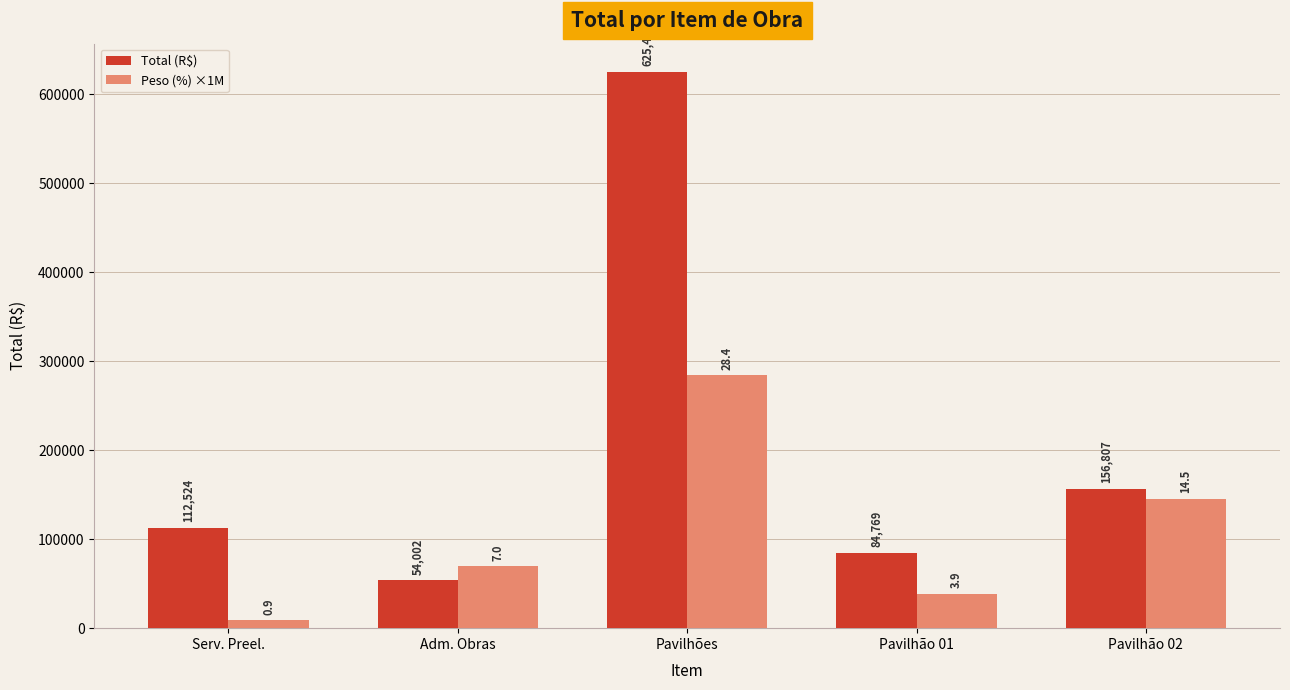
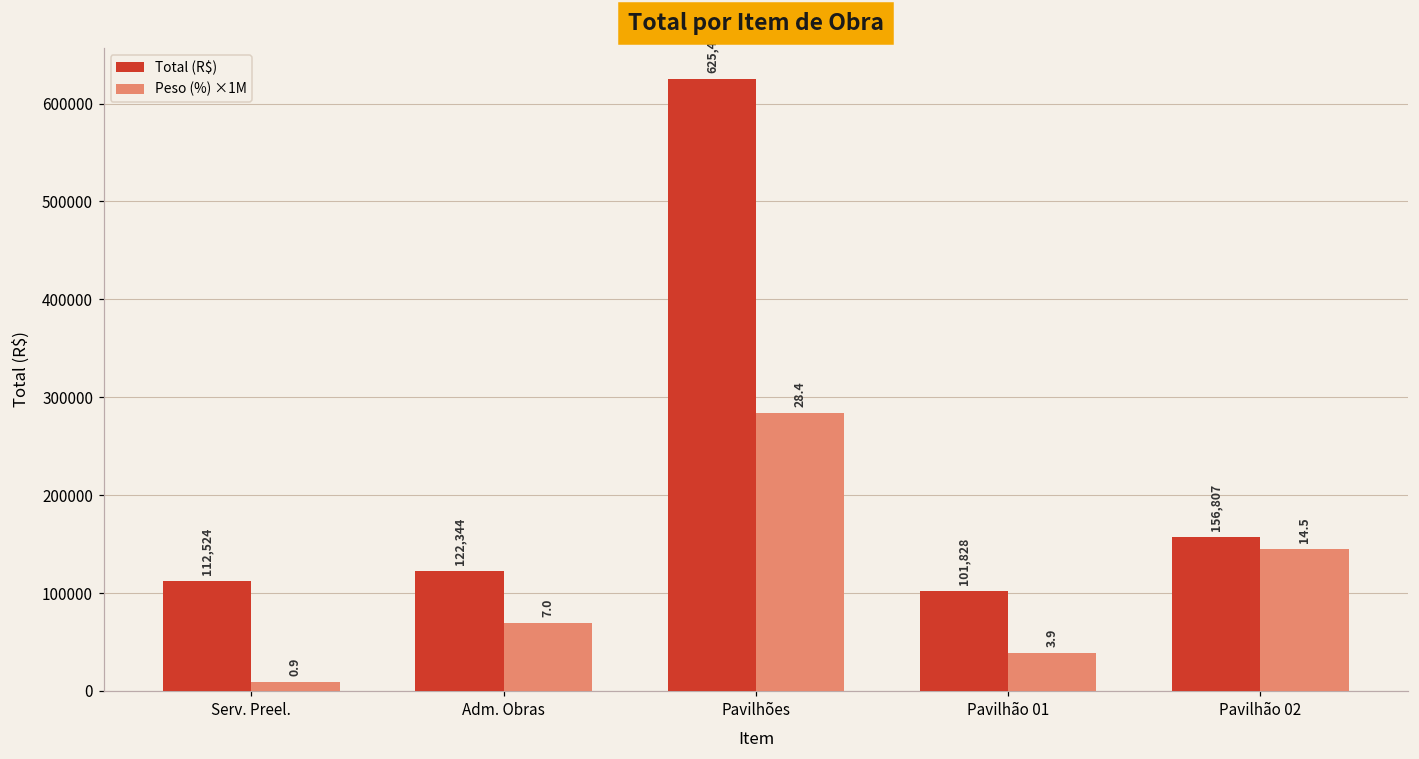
Total (R$), Adm. Obras: 54,002 -> 122,344
Total (R$), Pavilhão 01: 84,769 -> 101,828
